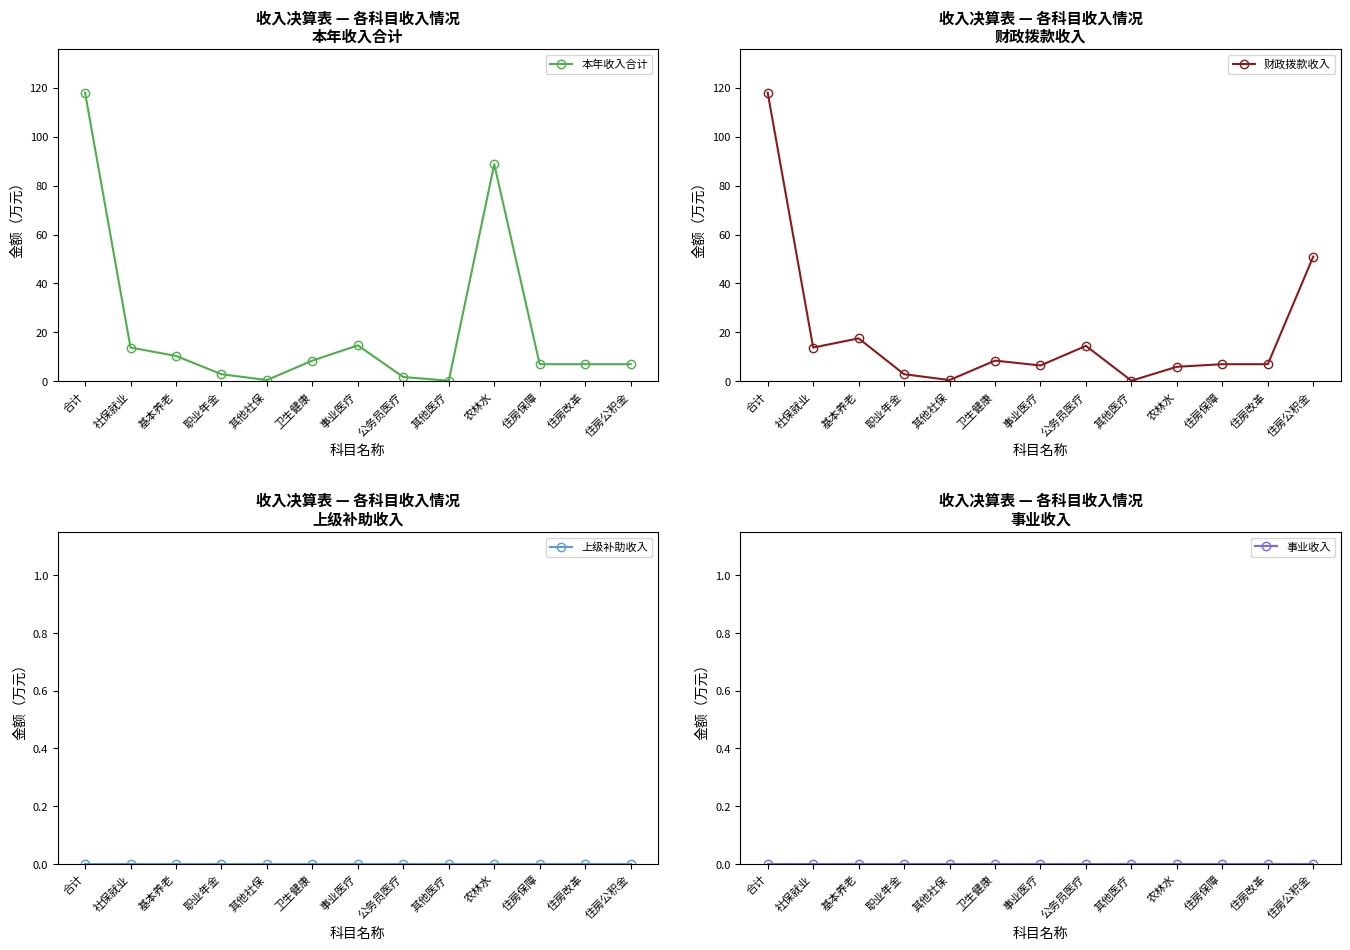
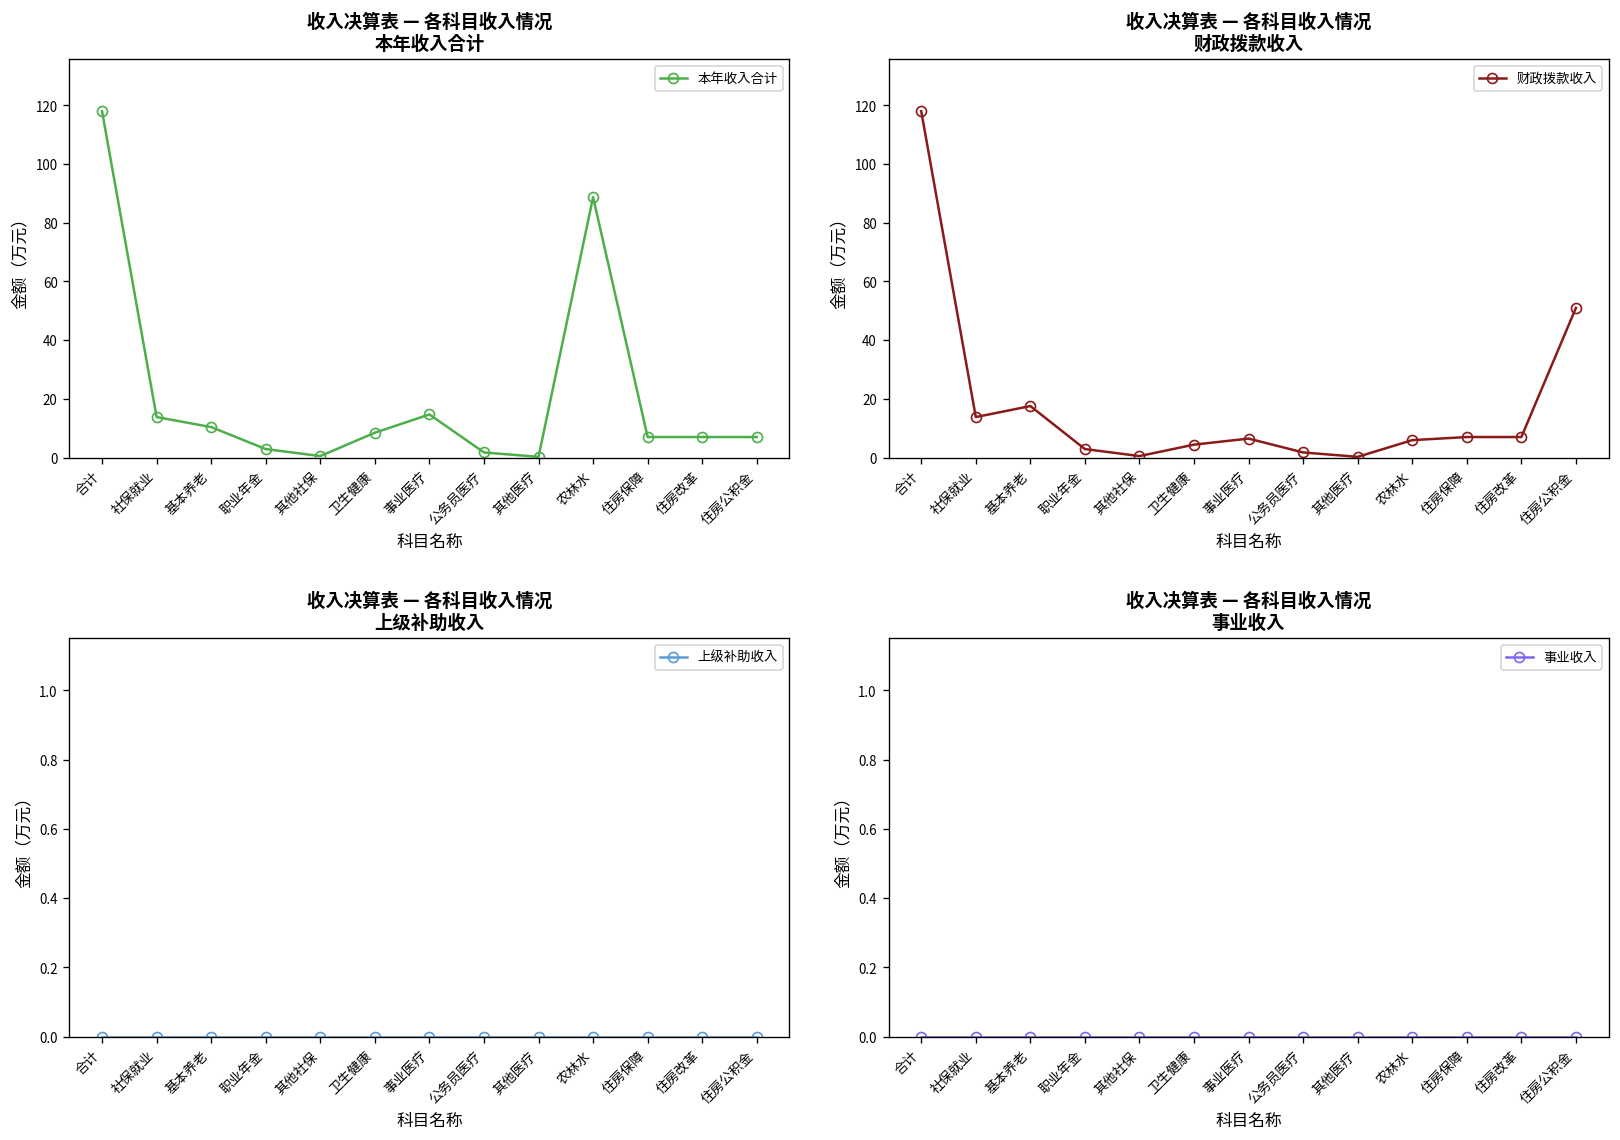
收入决算表 — 各科目收入情况 财政拨款收入, 卫生健康: 8 -> 4
收入决算表 — 各科目收入情况 财政拨款收入, 公务员医疗: 14 -> 2
